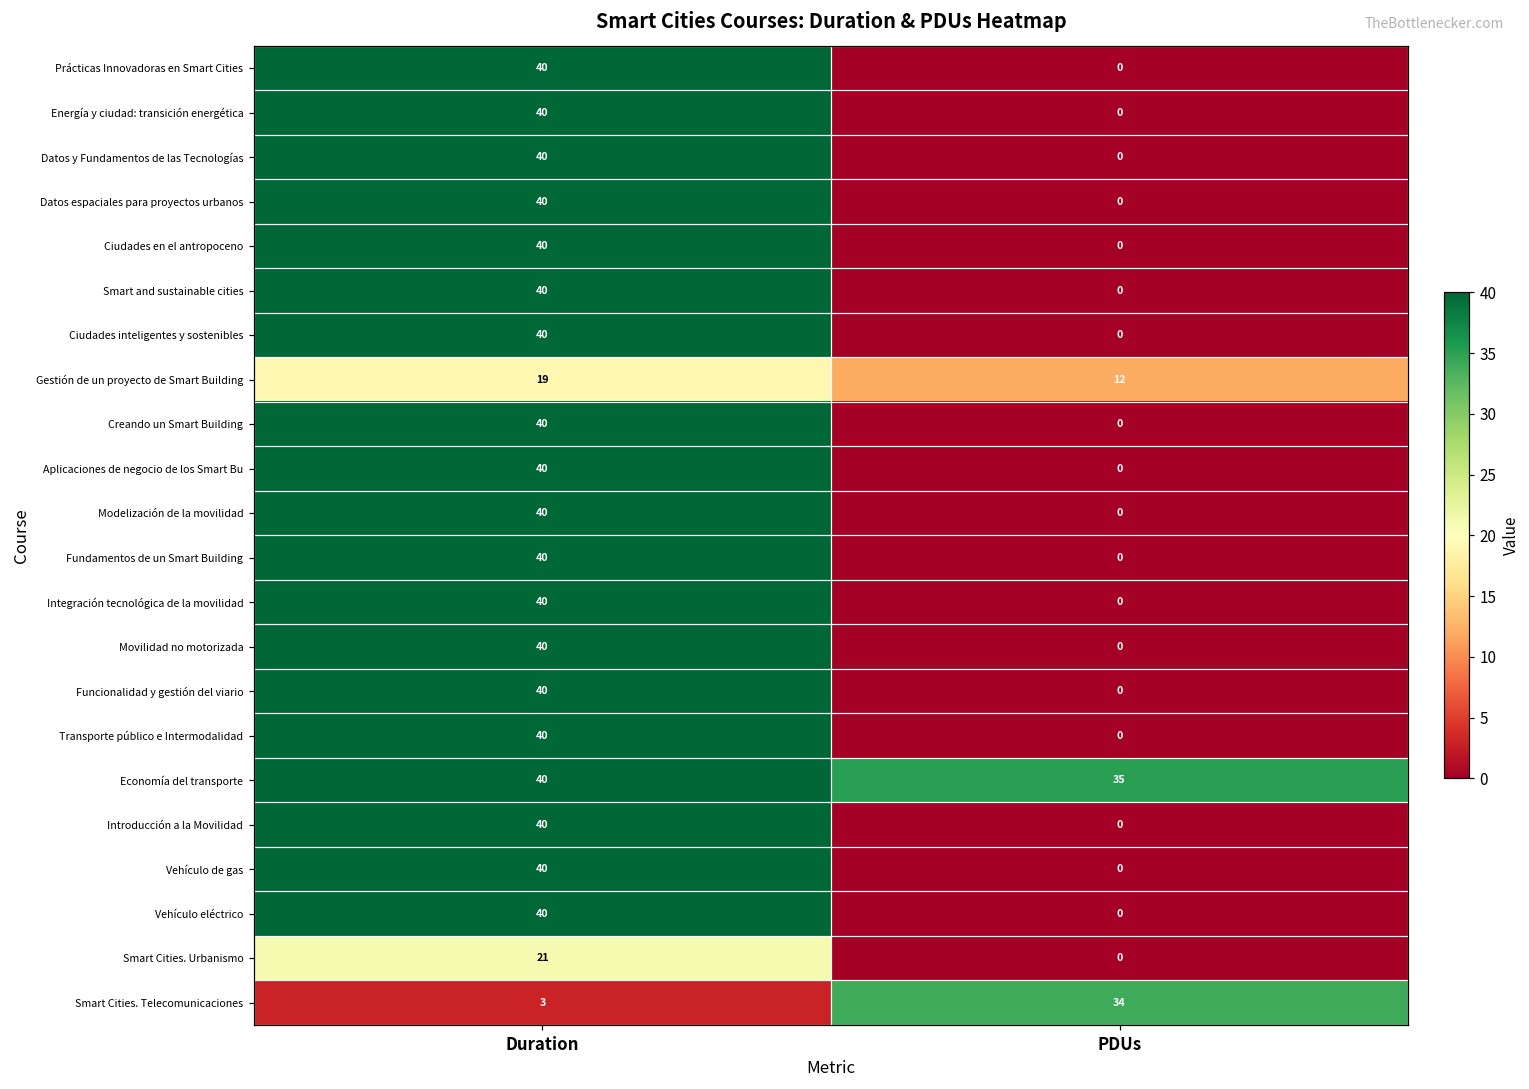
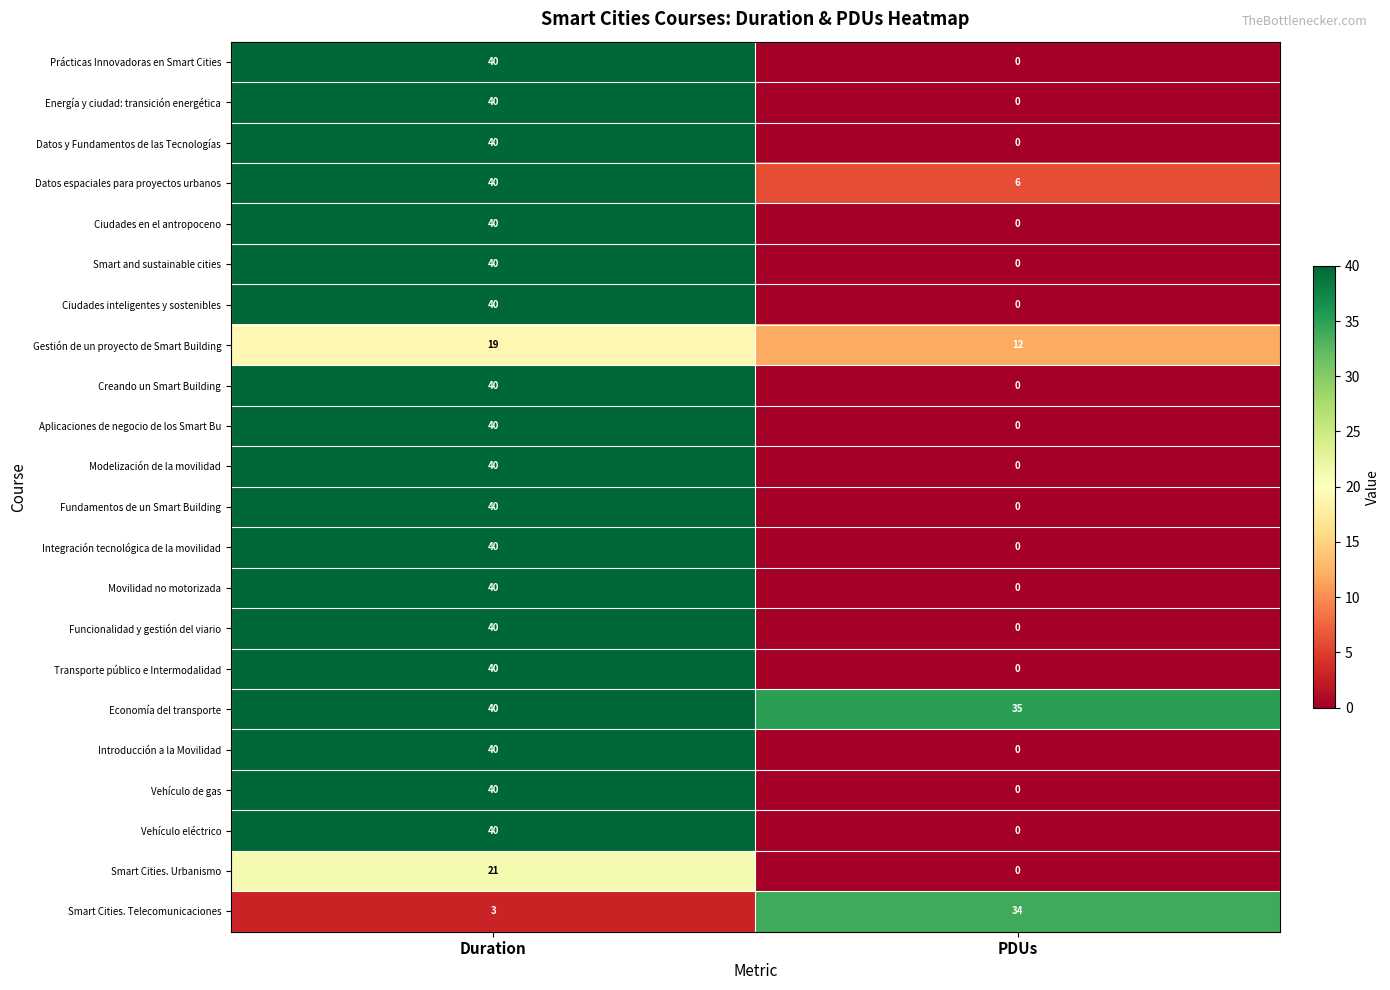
Datos espaciales para proyectos urbanos, PDUs: 0 -> 6
